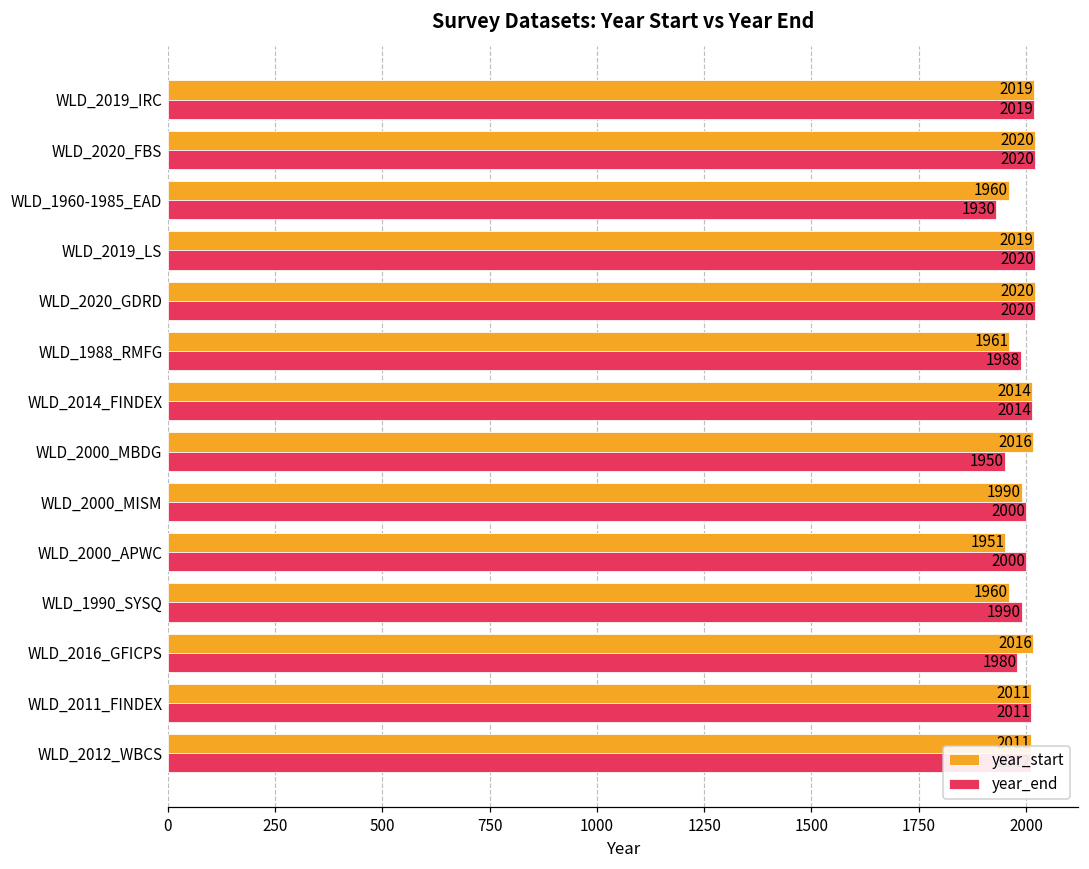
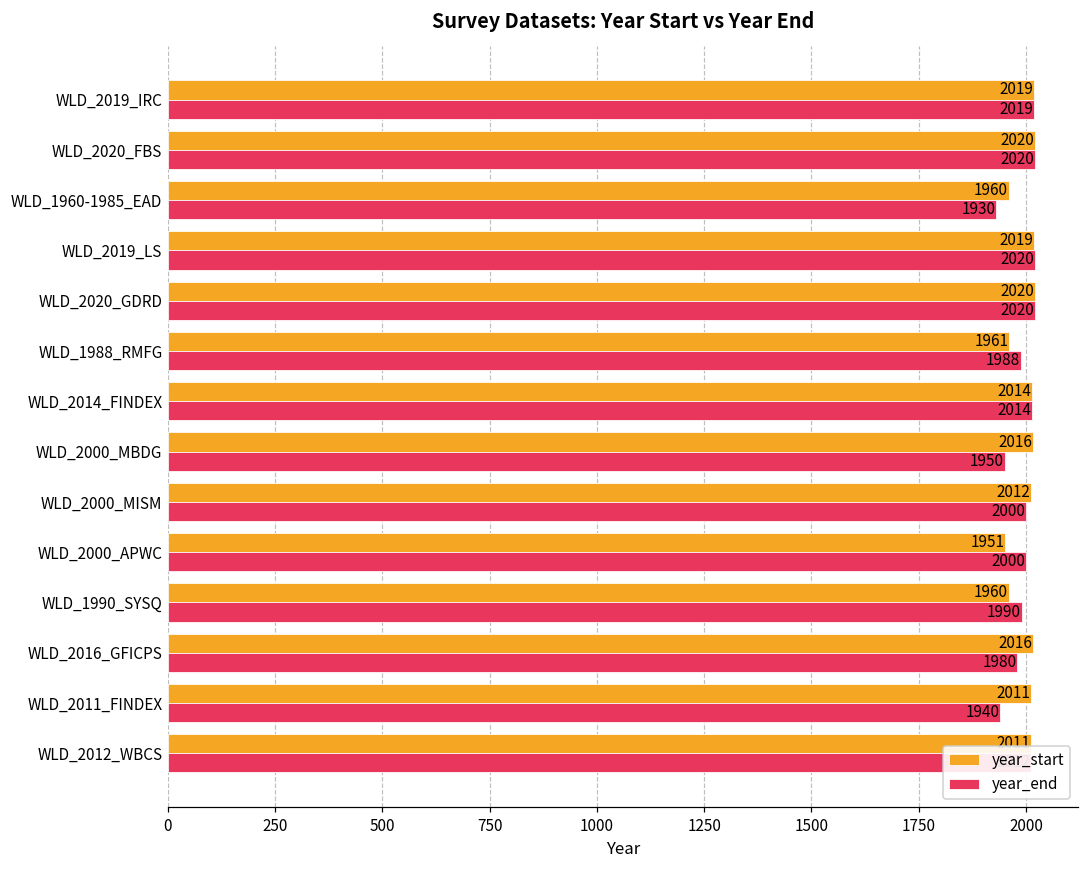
year_start, WLD_2000_MISM: 1990 -> 2012
year_end, WLD_2011_FINDEX: 2011 -> 1940
